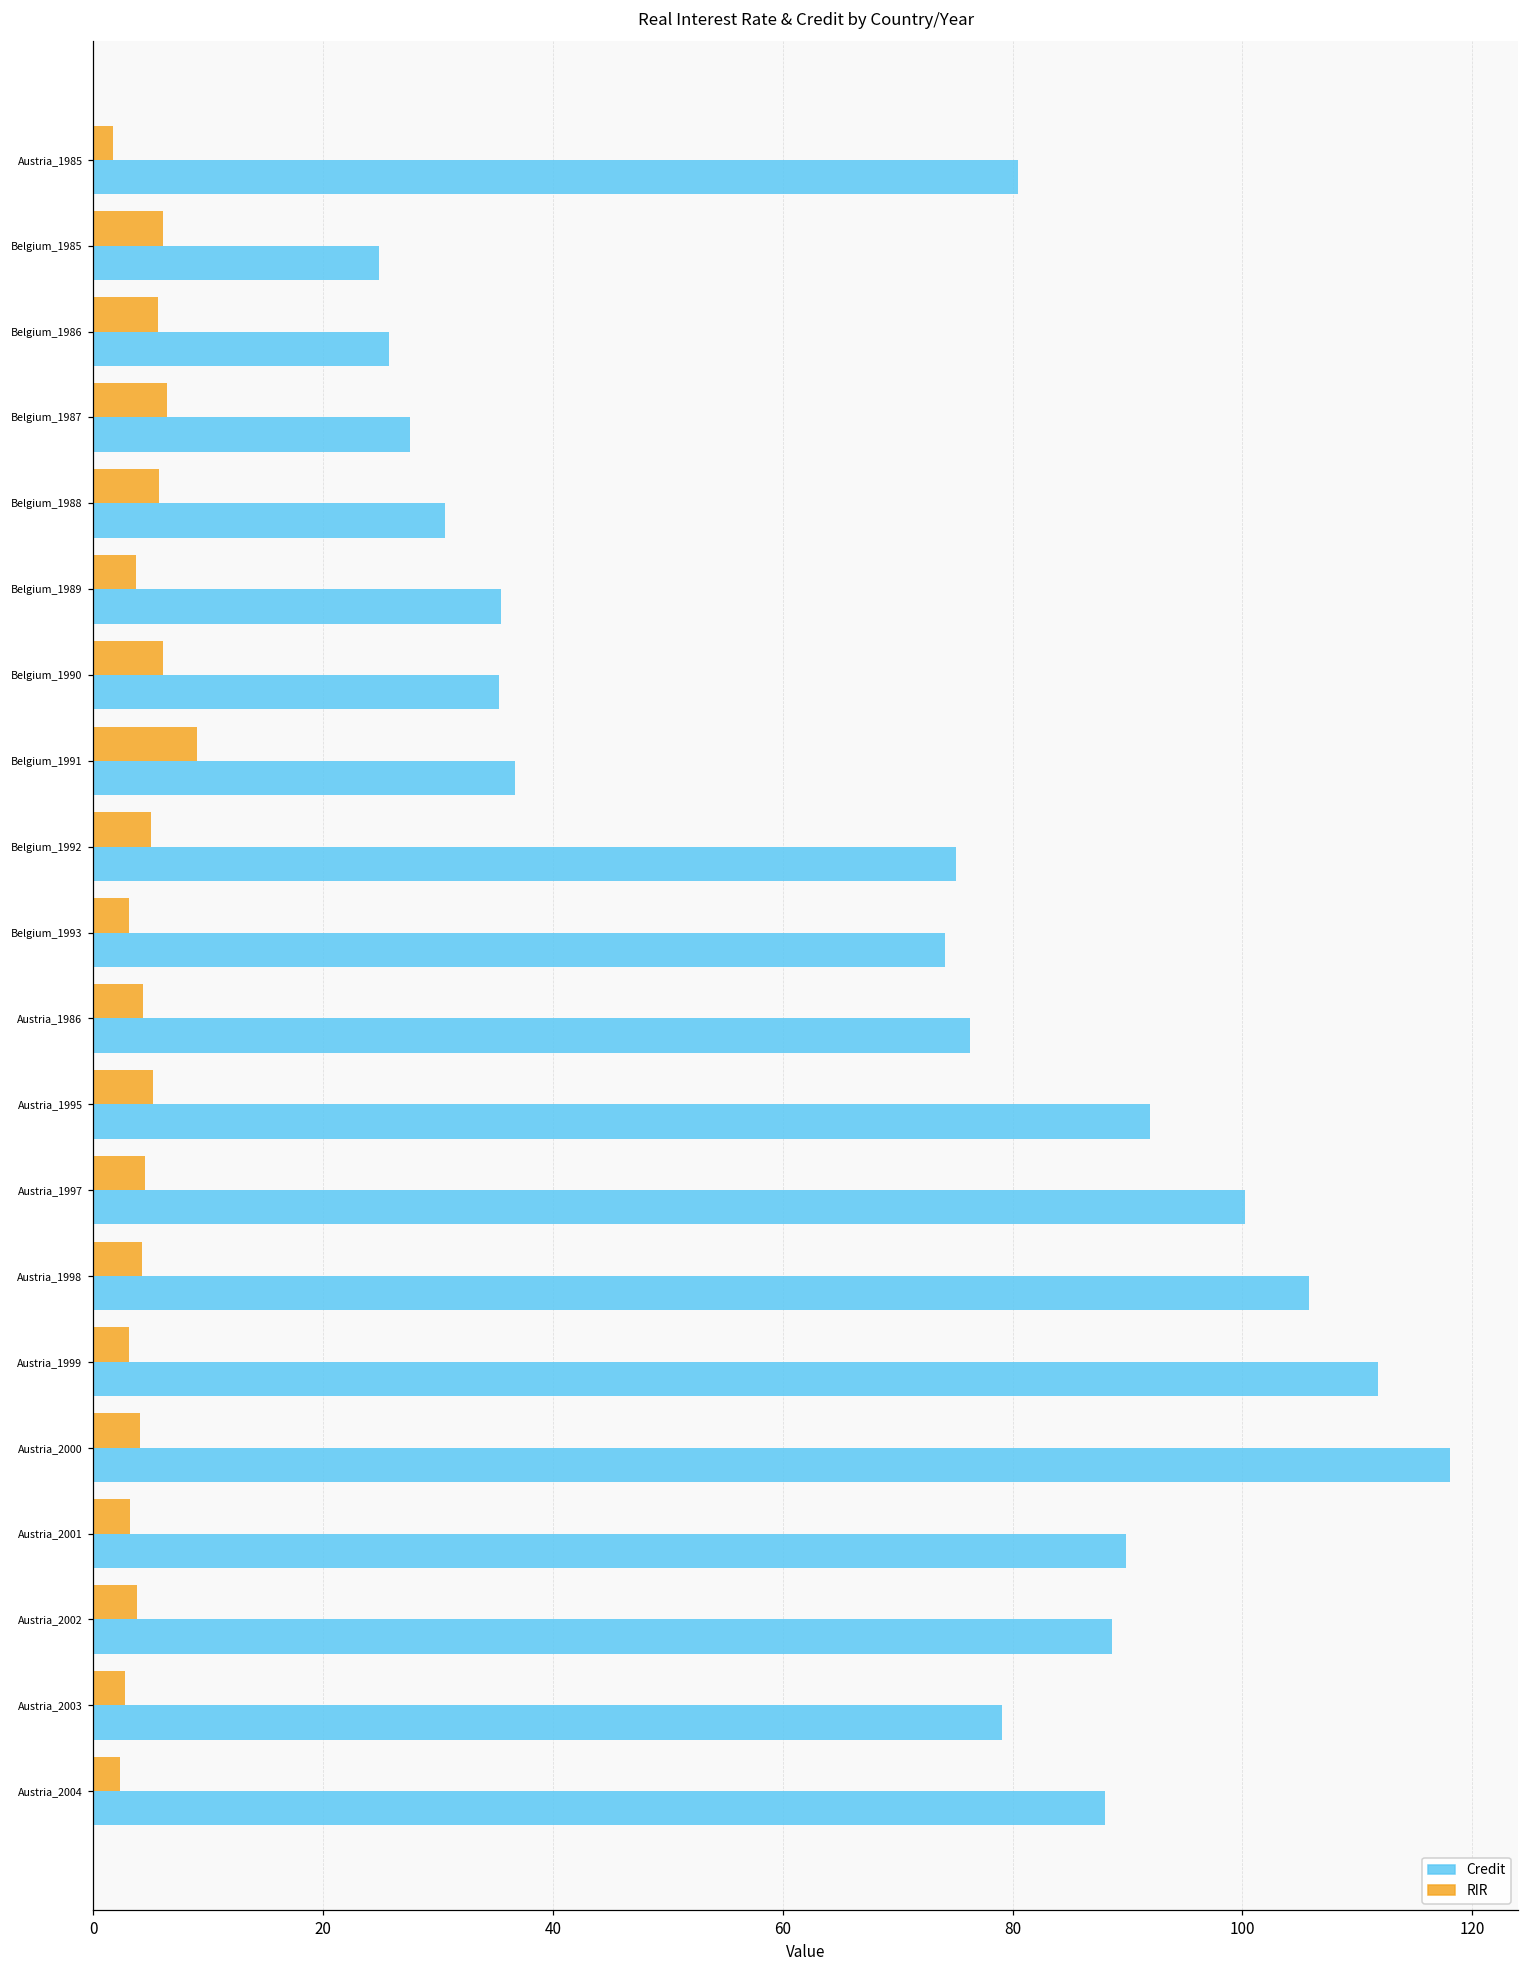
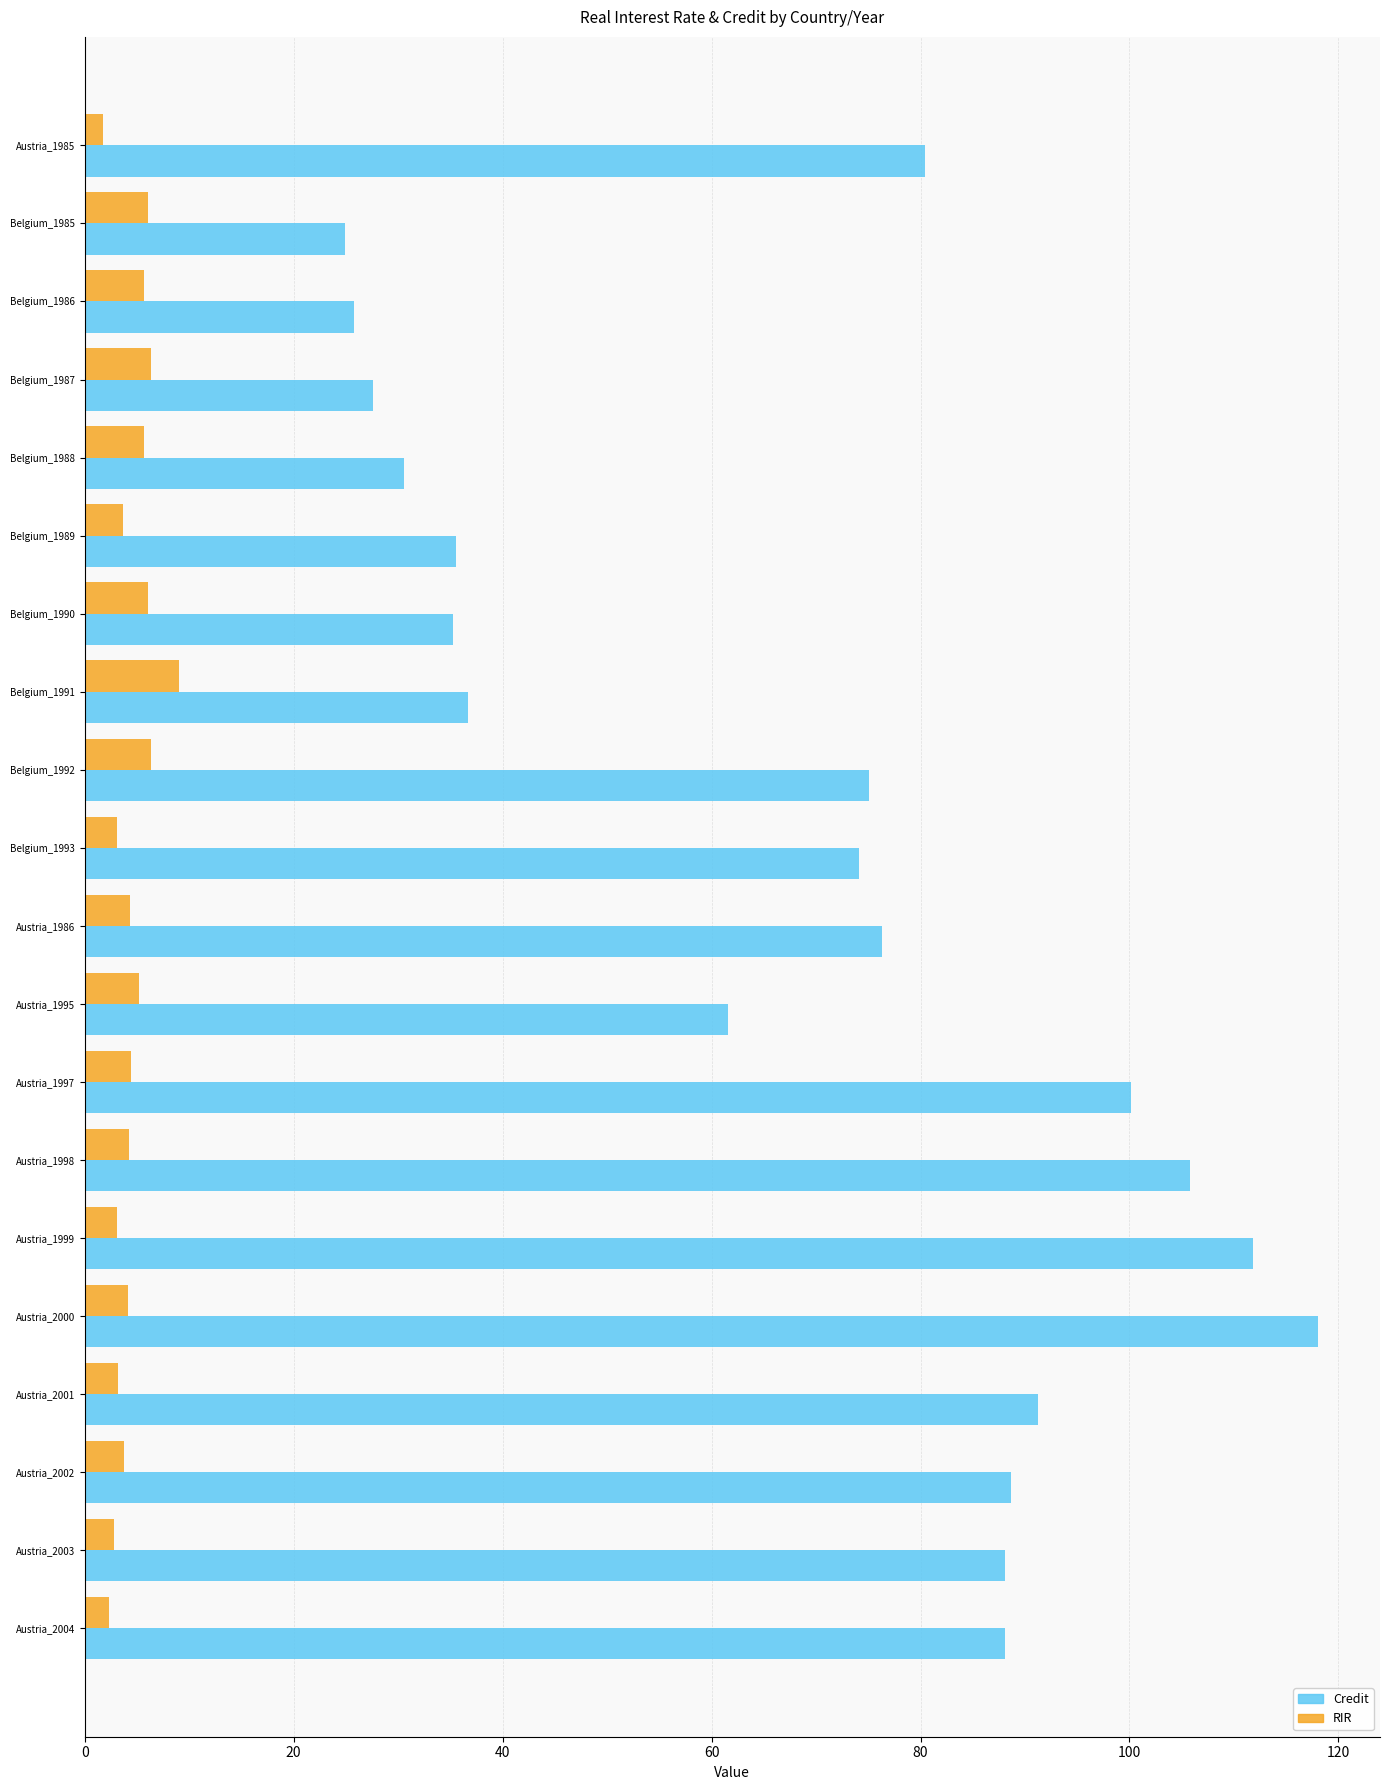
RIR, Belgium_1992: 5.1 -> 6.3
Credit, Austria_1995: 91.9 -> 61.6
Credit, Austria_2001: 89.9 -> 91.2
Credit, Austria_2003: 79.1 -> 88.1
